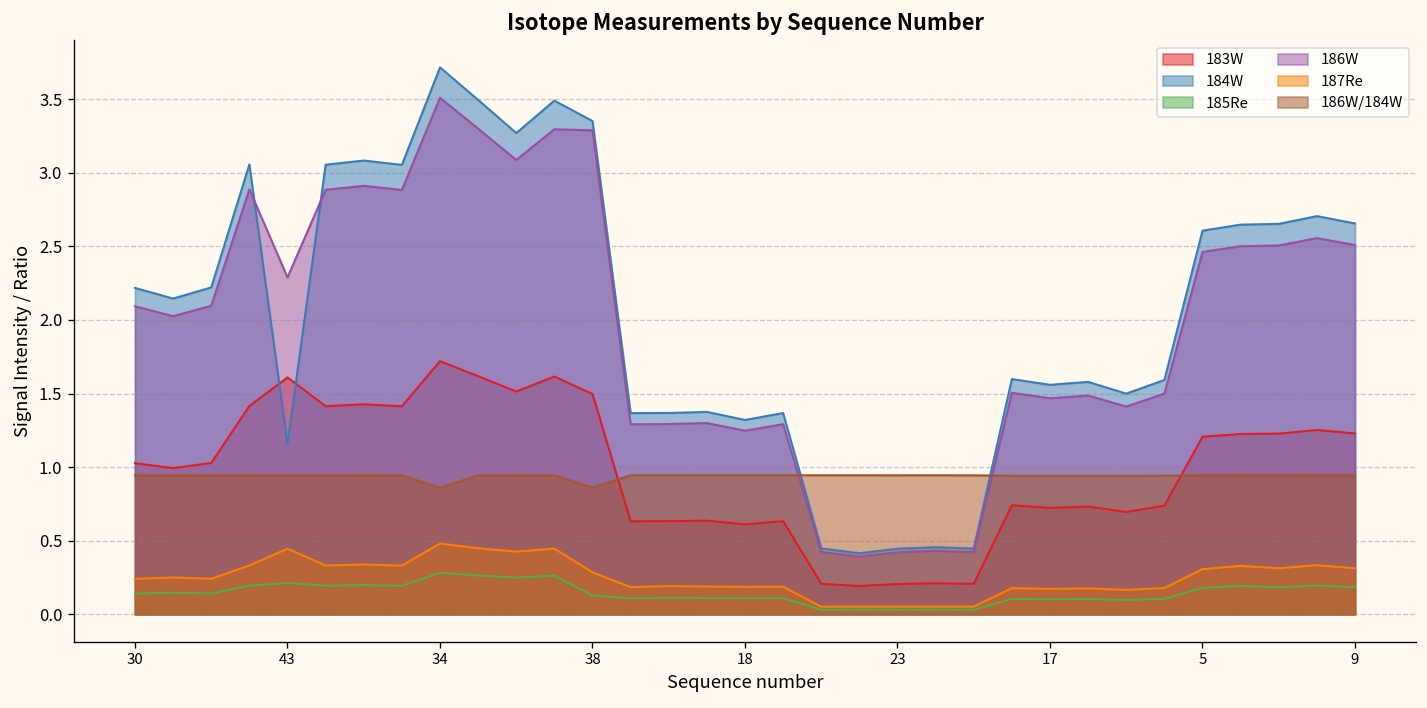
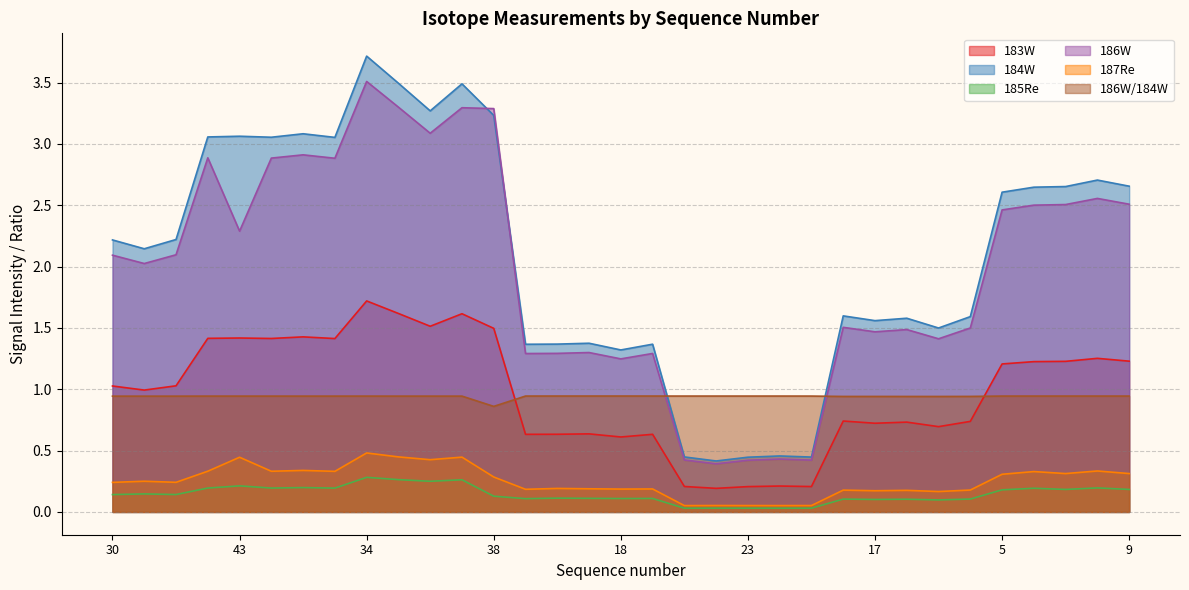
183W, 43: 1.61 -> 1.42
184W, 43: 1.16 -> 3.06
186W/184W, 34: 0.86 -> 0.94
184W, 38: 3.35 -> 3.23
